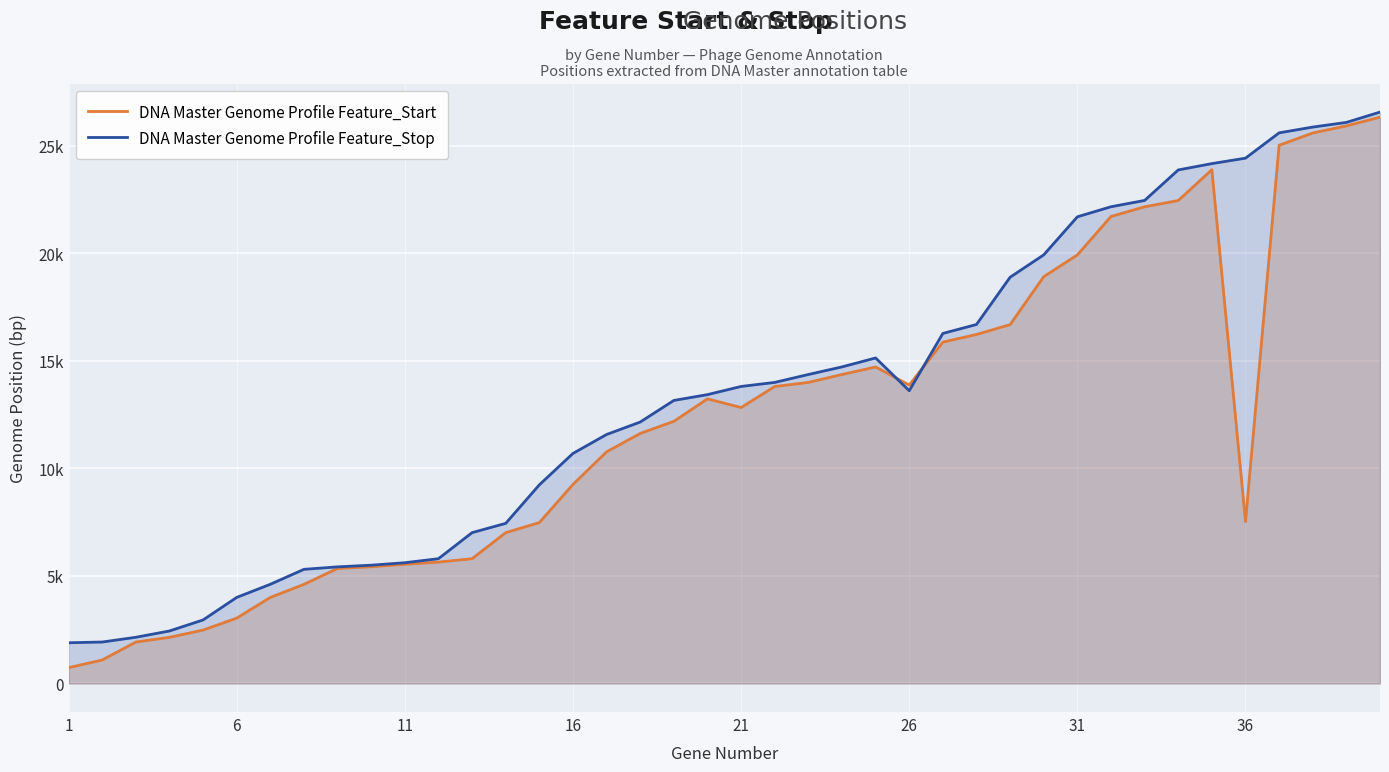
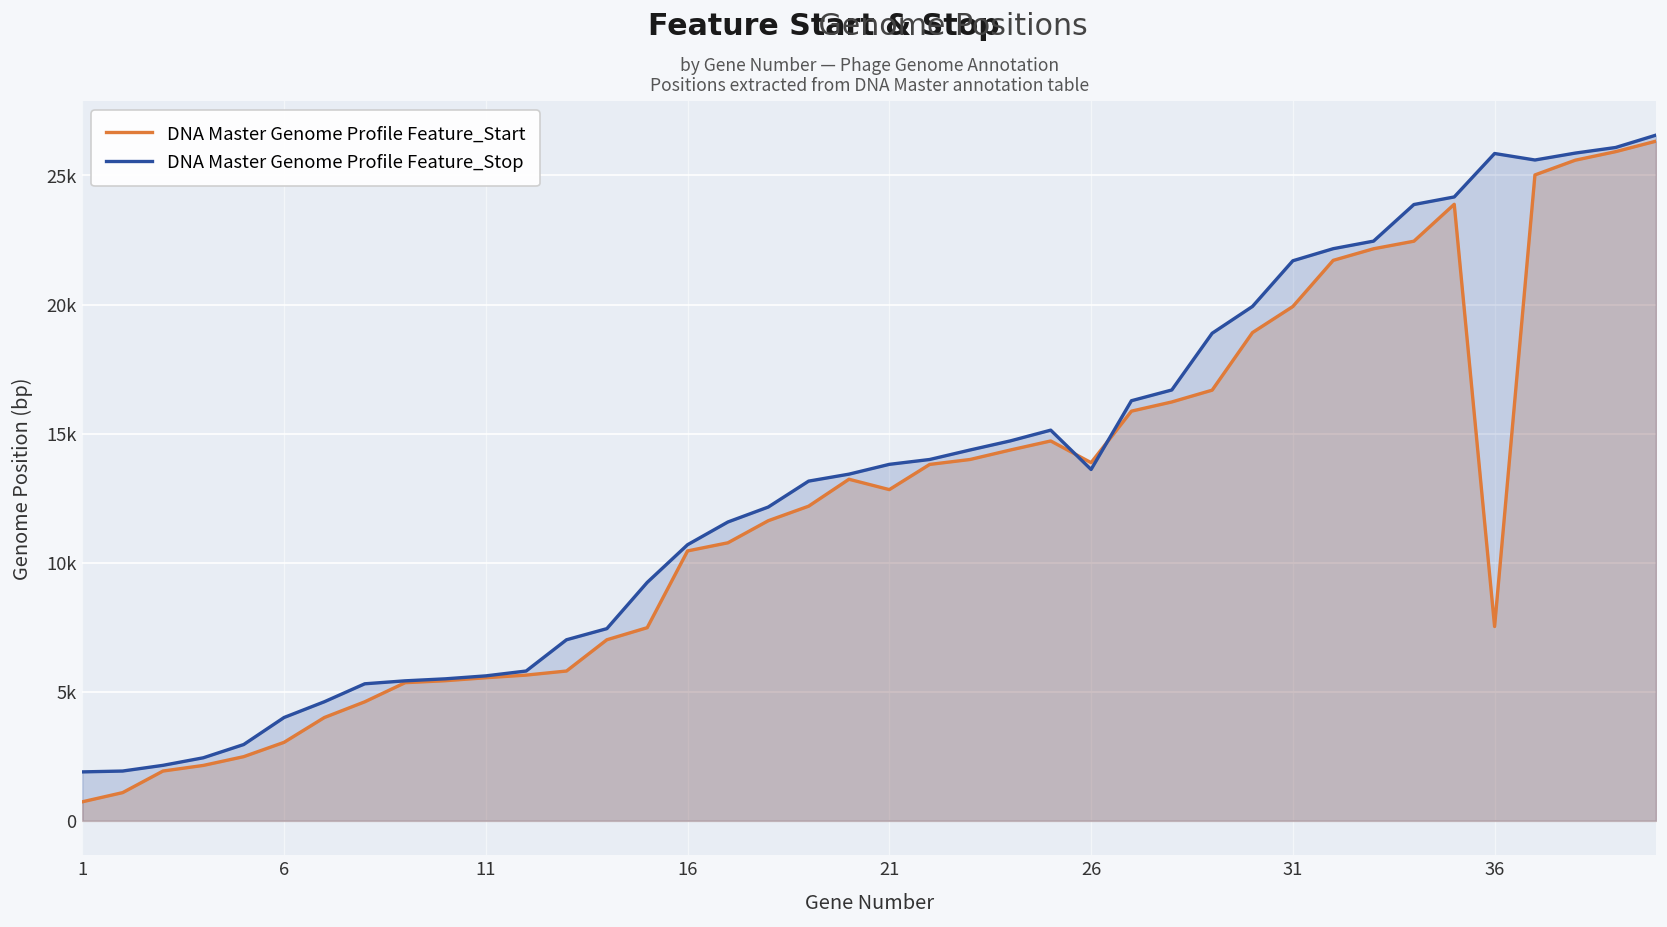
DNA Master Genome Profile Feature_Start, 16: 9300 -> 10500
DNA Master Genome Profile Feature_Stop, 36: 24400 -> 25900
